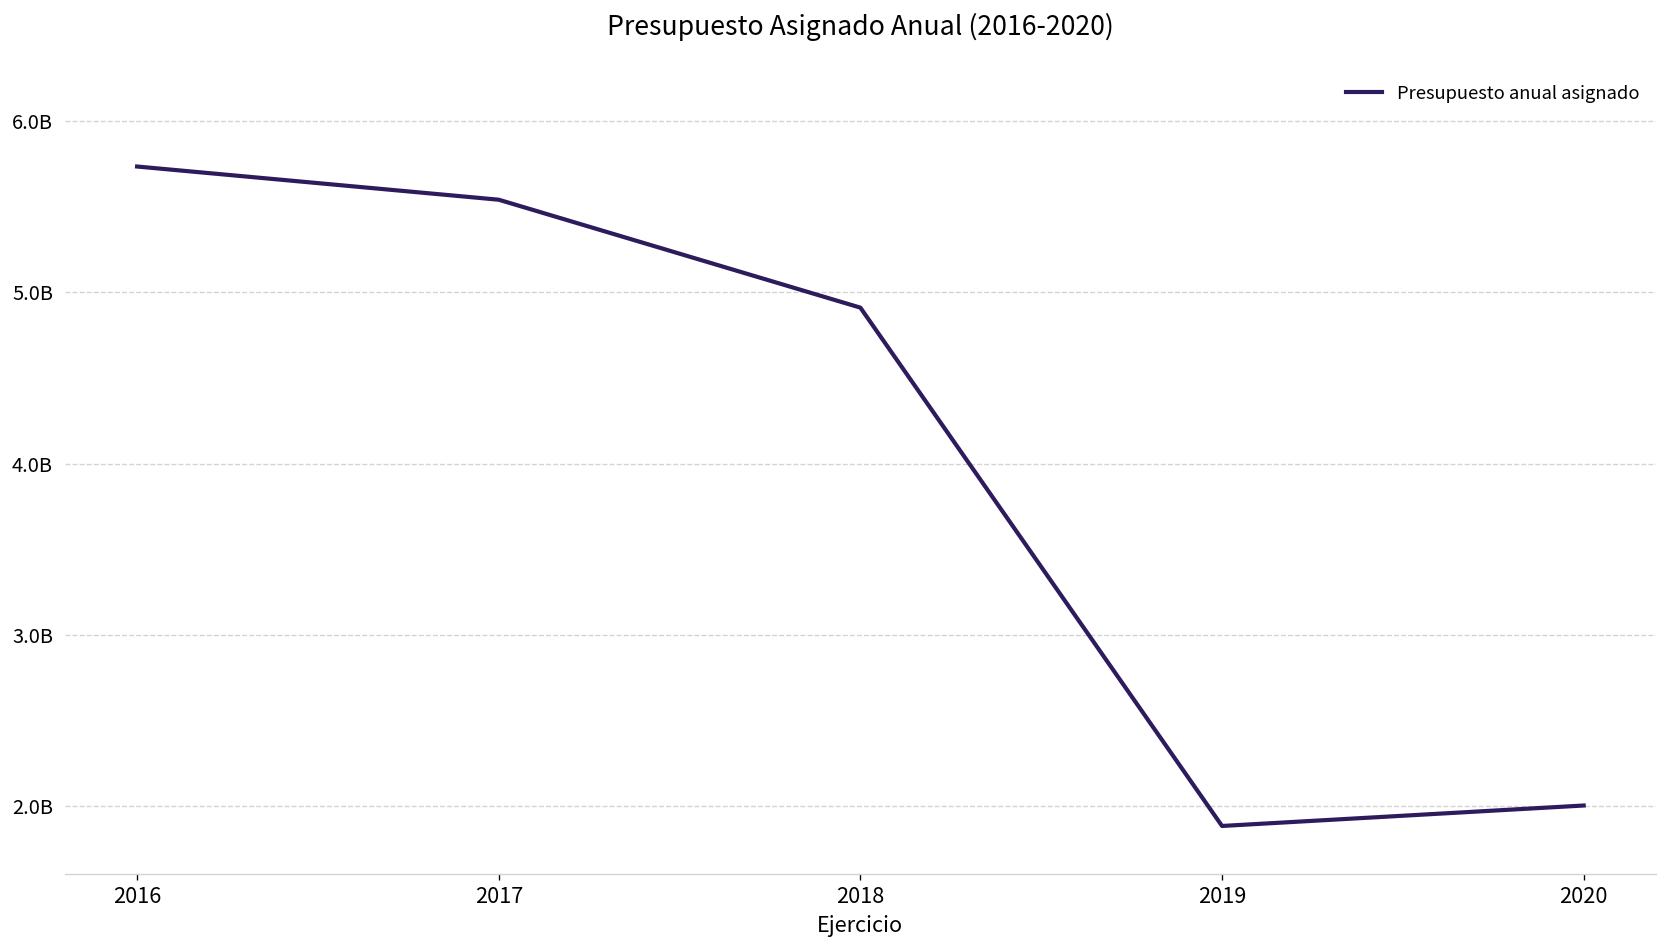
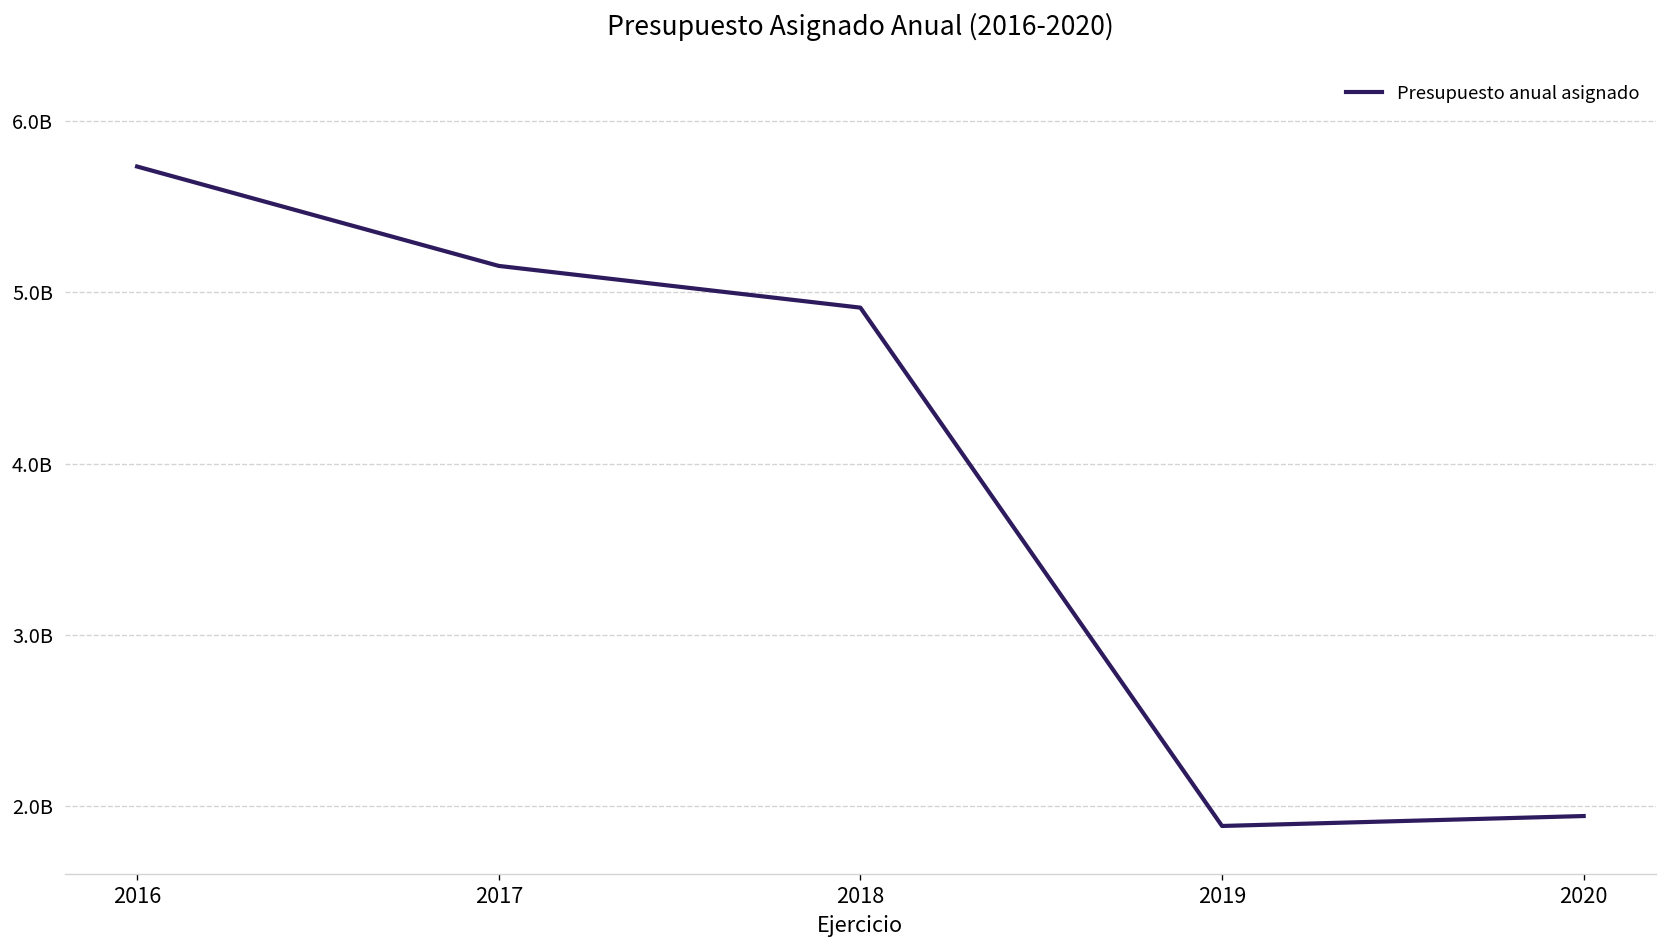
2017: 5540000000 -> 5150000000
2020: 2010000000 -> 1940000000
